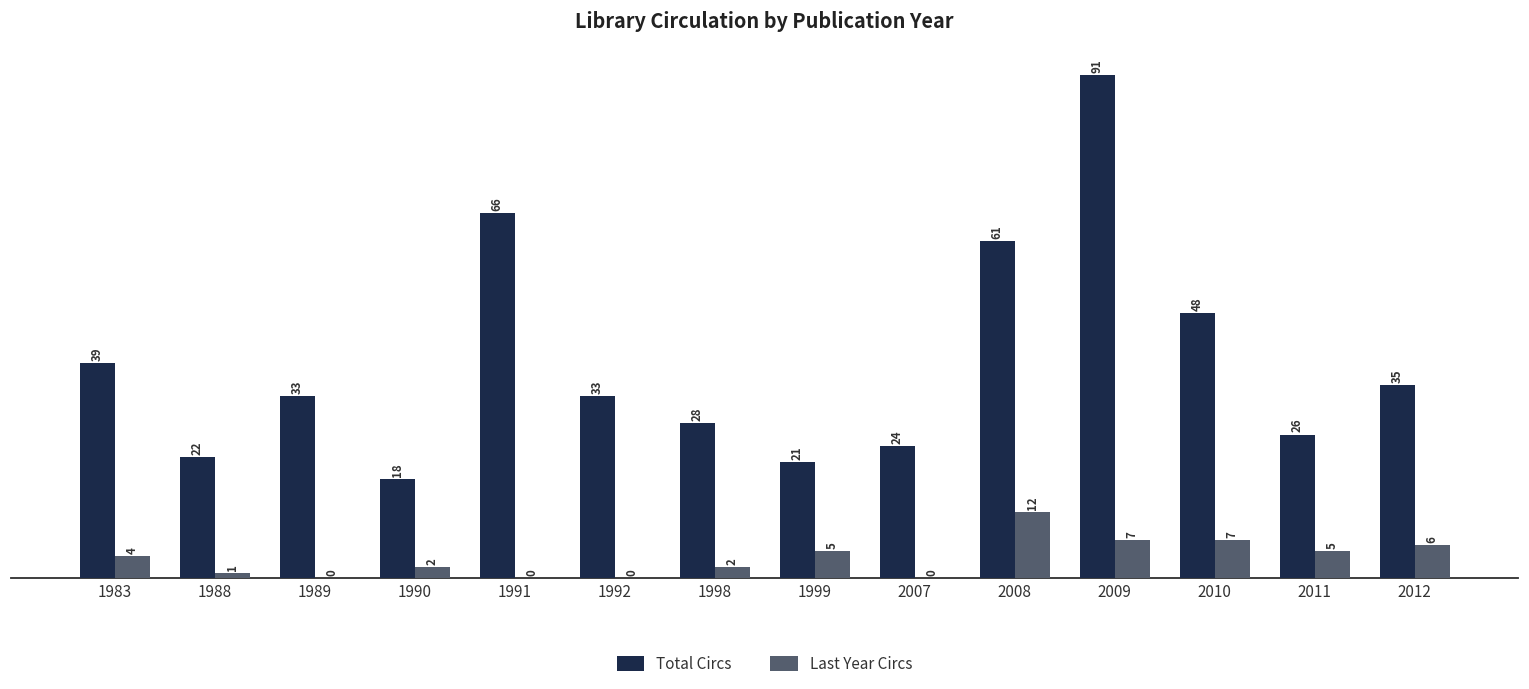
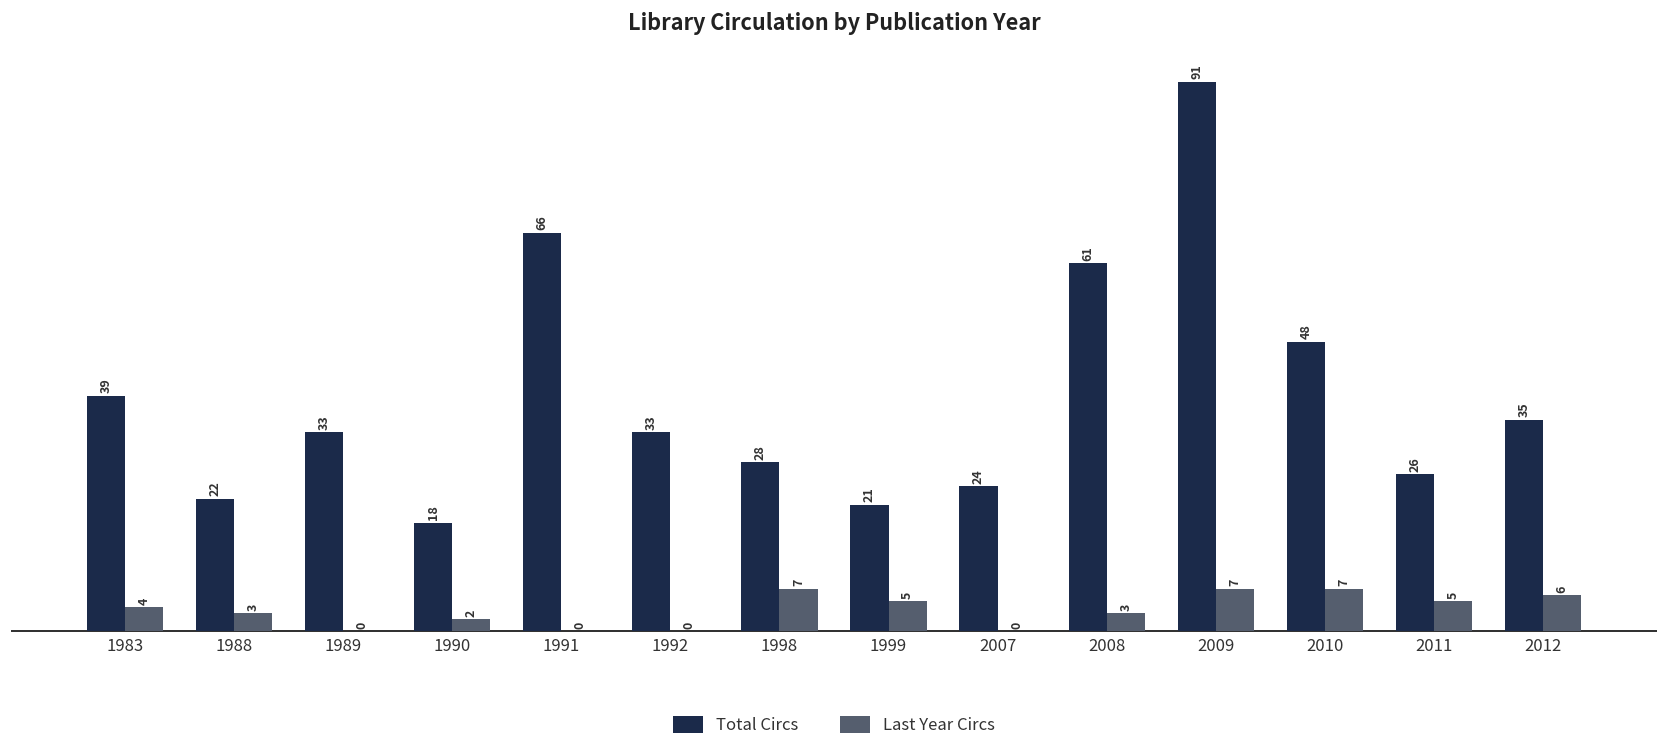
Last Year Circs, 1988: 1 -> 3
Last Year Circs, 1998: 2 -> 7
Last Year Circs, 2008: 12 -> 3
